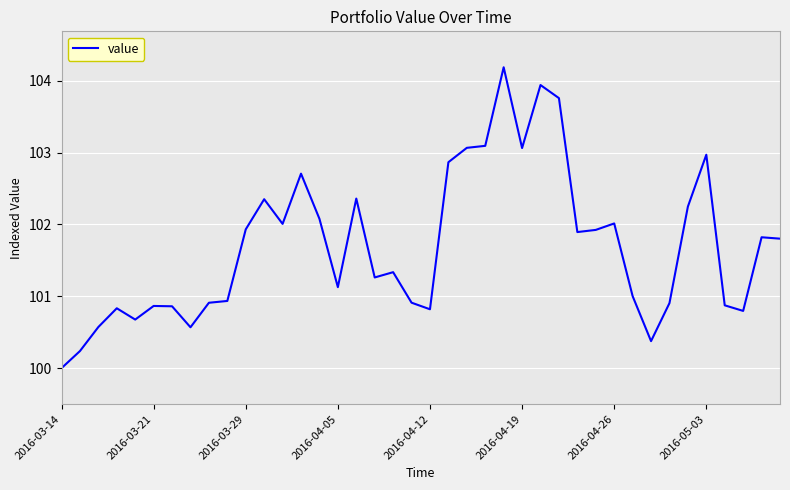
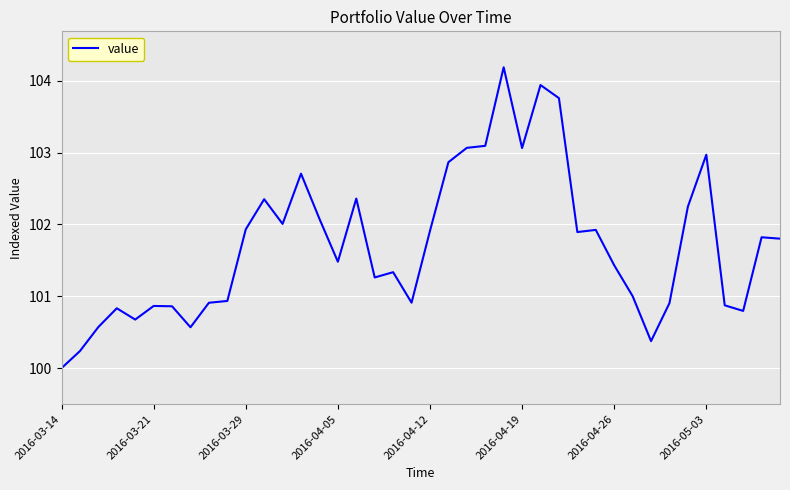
2016-04-05: 101.1 -> 101.5
2016-04-12: 100.8 -> 101.9
2016-04-26: 102.0 -> 101.4
